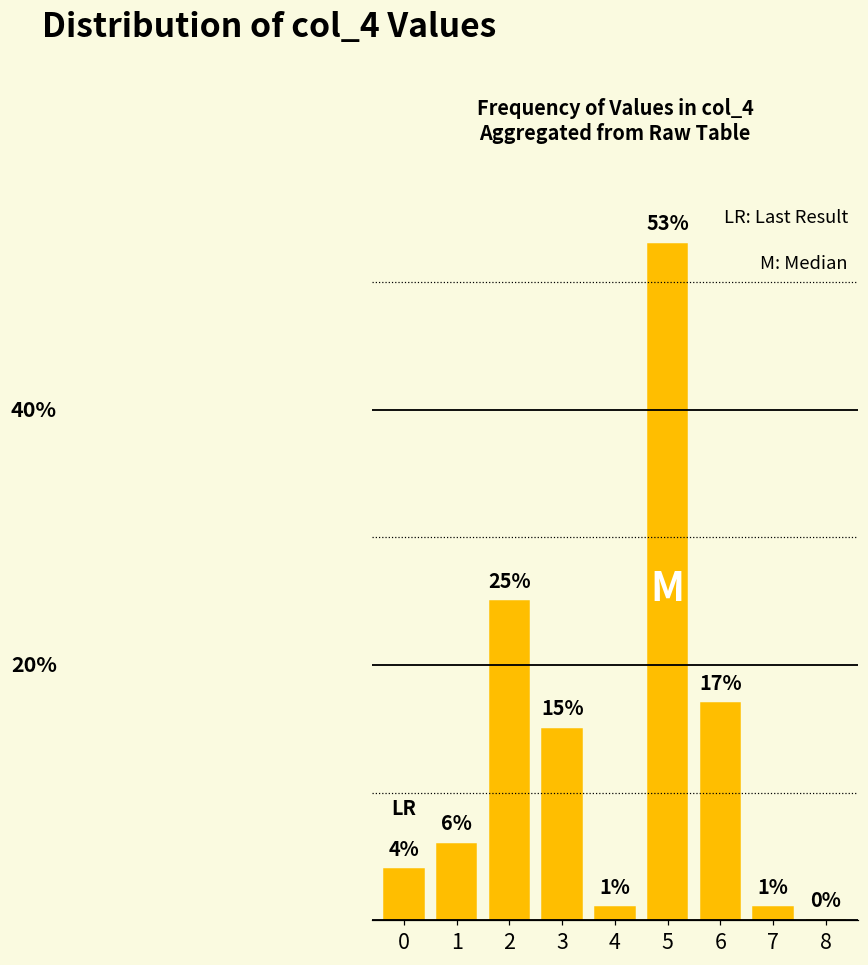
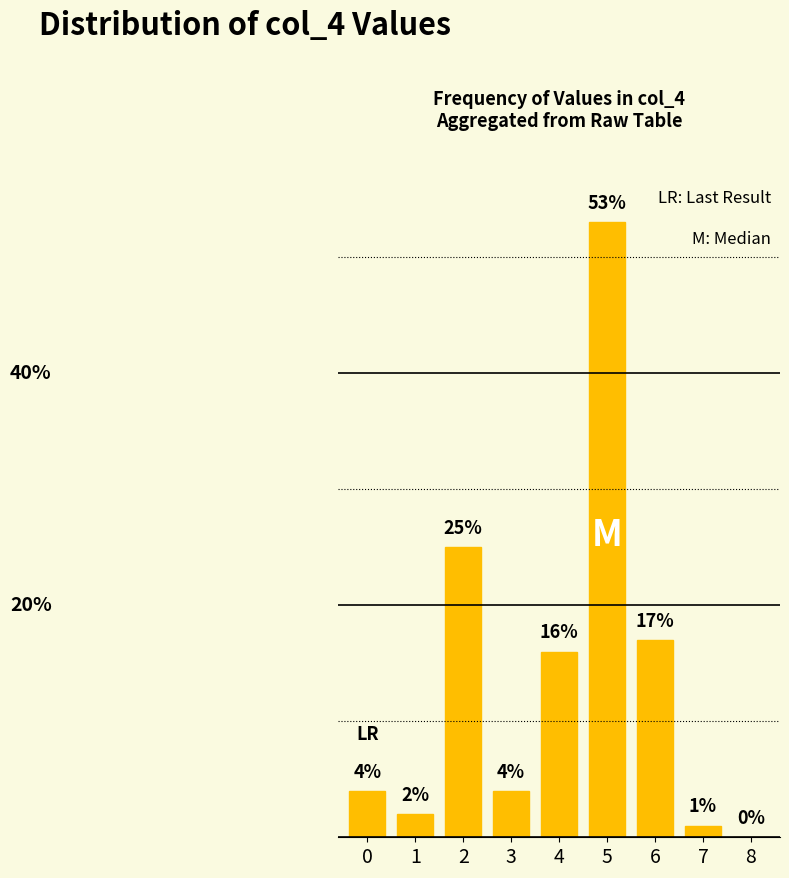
1: 6% -> 2%
3: 15% -> 4%
4: 1% -> 16%
